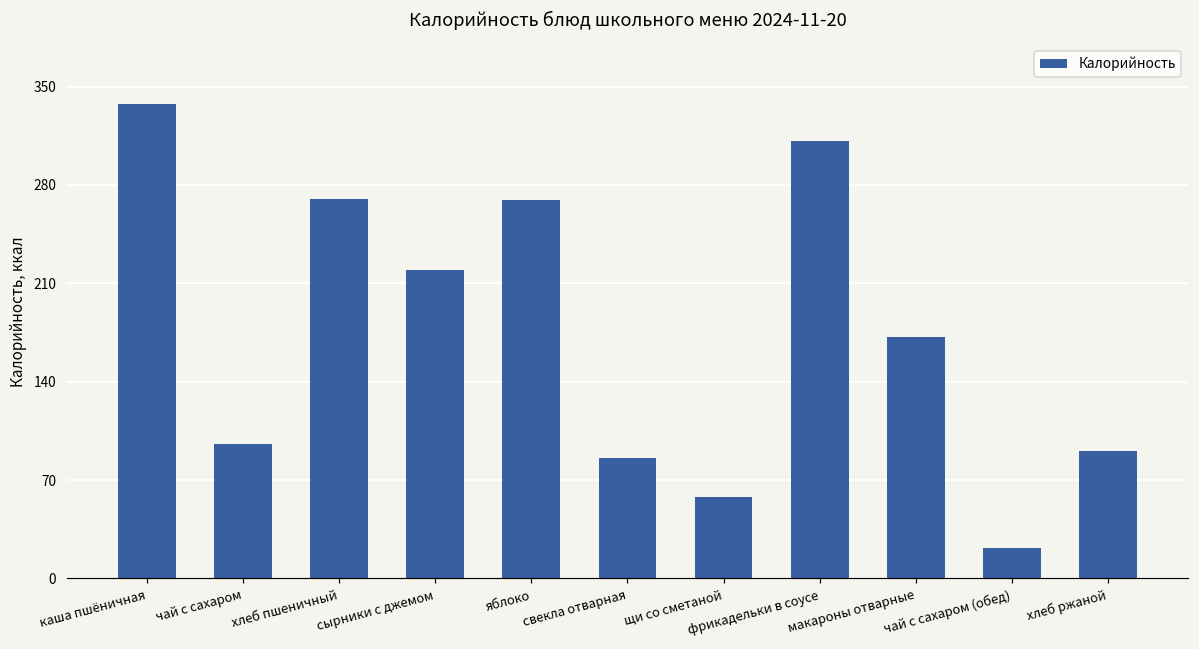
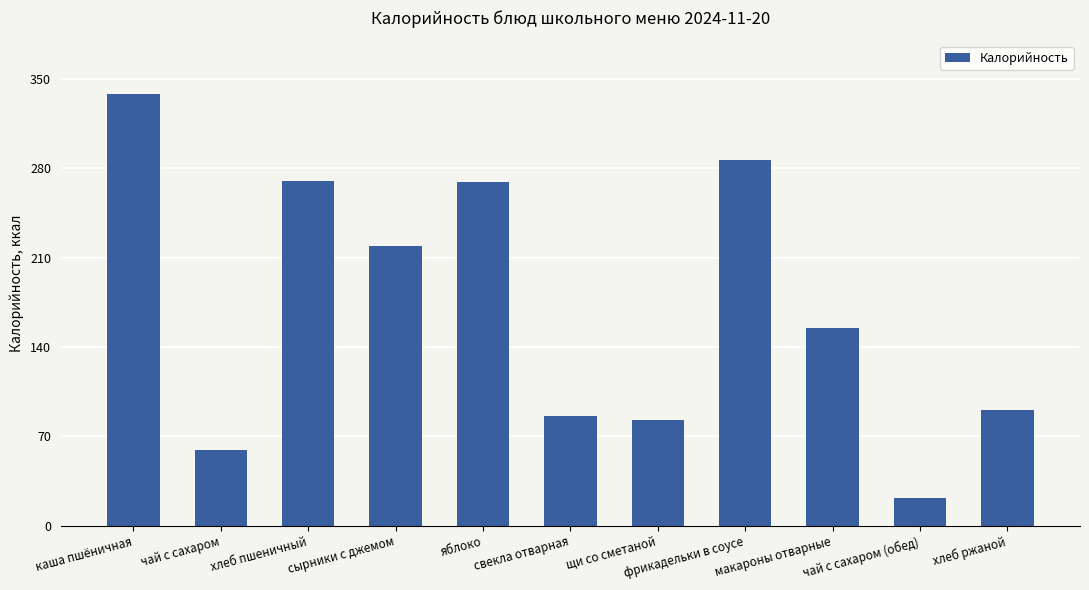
чай с сахаром: 96 -> 59
щи со сметаной: 58 -> 83
фрикадельки в соусе: 311 -> 286
макароны отварные: 172 -> 155
